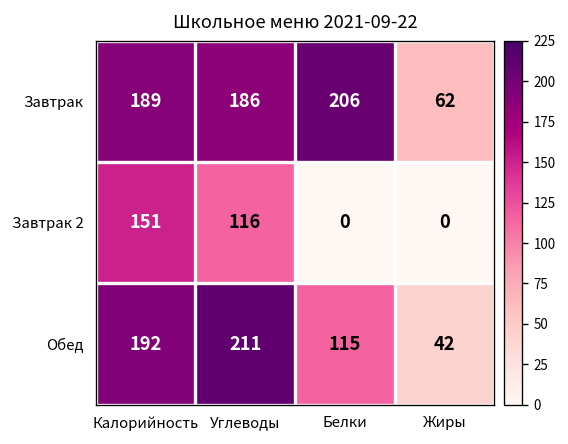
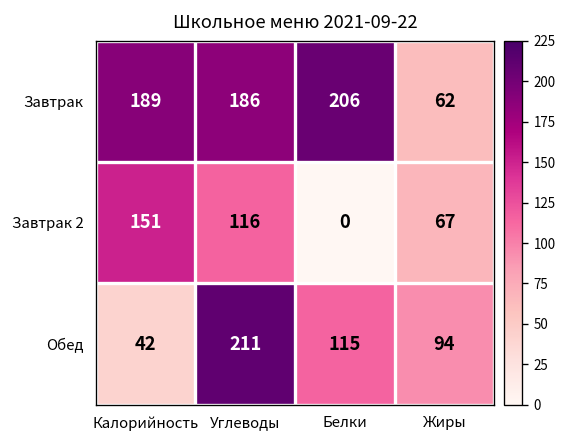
Завтрак 2, Жиры: 0 -> 67
Обед, Калорийность: 192 -> 42
Обед, Жиры: 42 -> 94
